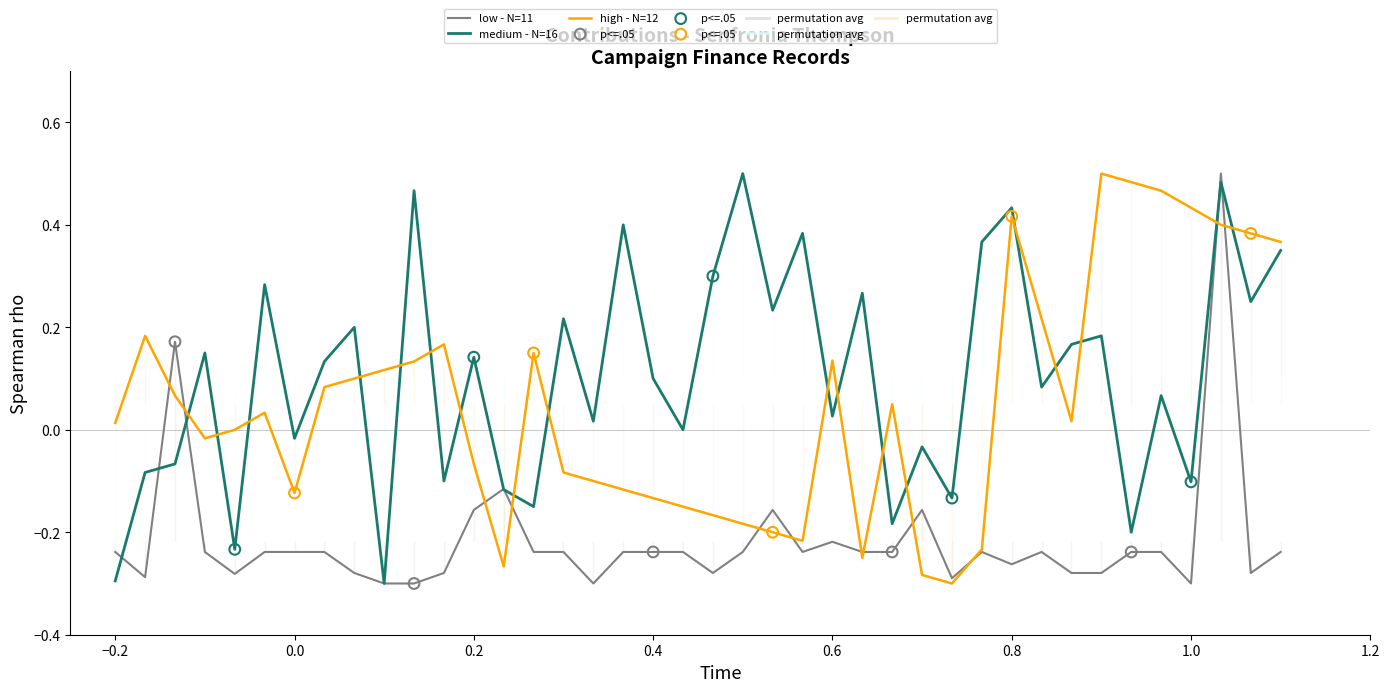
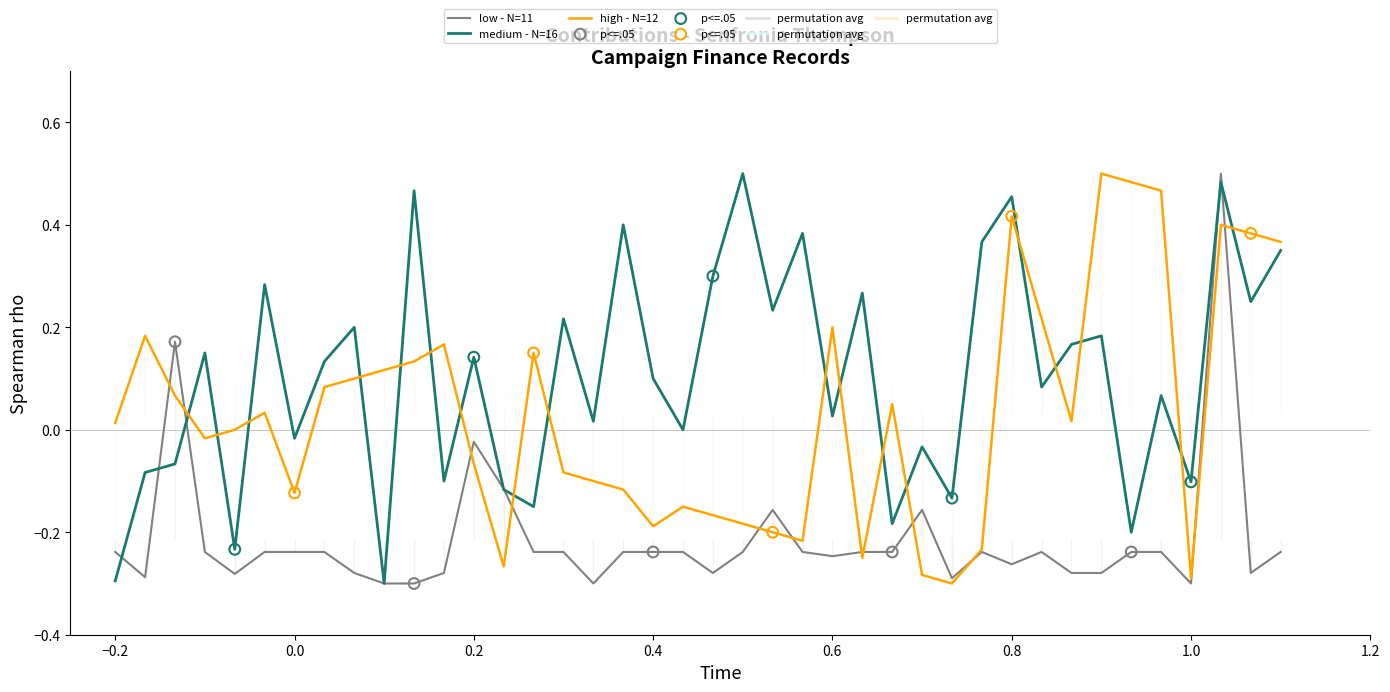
low - N=11, 0.2: -0.16 -> -0.02
high - N=12, 0.4: -0.13 -> -0.19
low - N=11, 0.6: -0.22 -> -0.25
high - N=12, 0.6: 0.13 -> 0.20
medium - N=16, 0.8: 0.43 -> 0.46
high - N=12, 1.0: 0.43 -> -0.29
